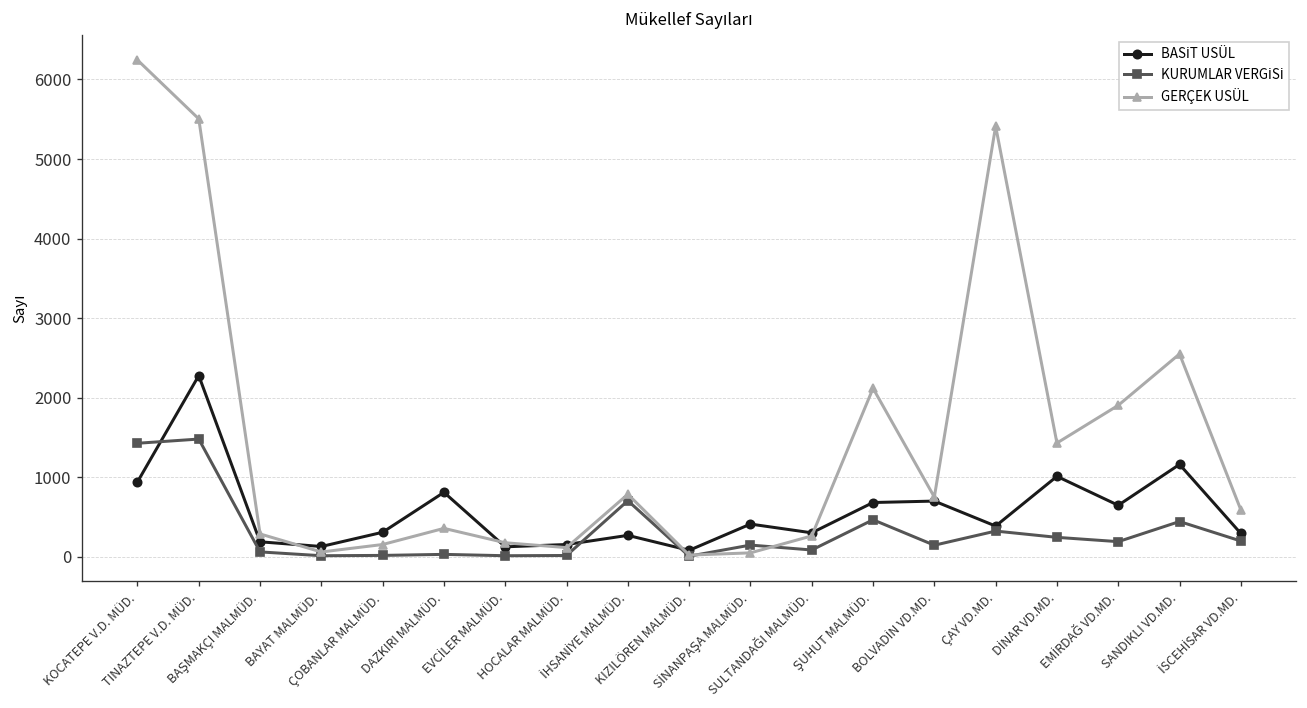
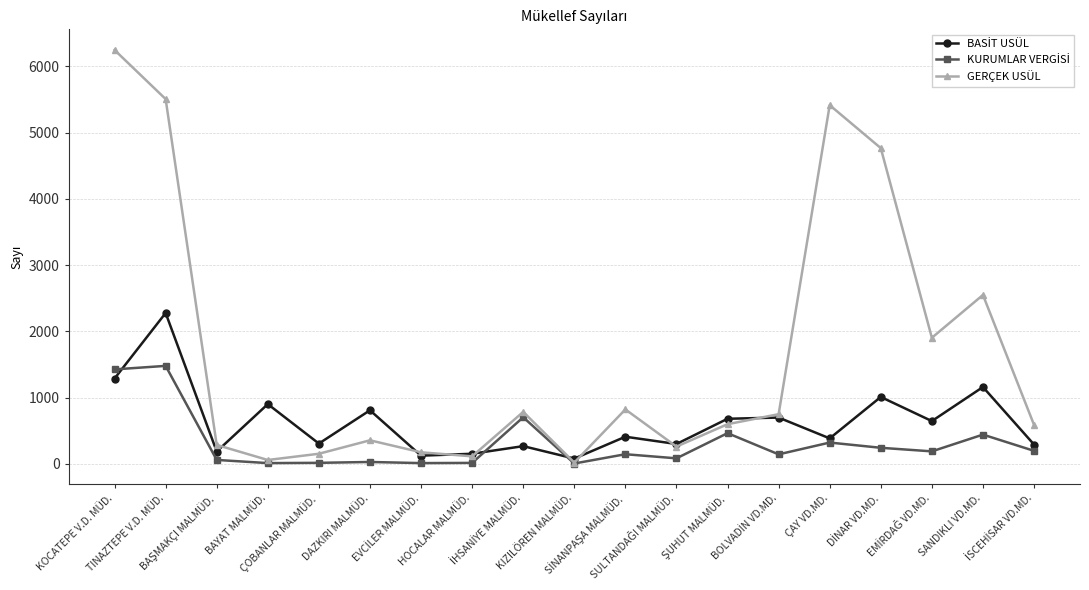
BASİT USÜL, KOCATEPE V.D. MÜD.: 900 -> 1300
BASİT USÜL, BAYAT MALMÜD.: 100 -> 900
GERÇEK USÜL, SİNANPAŞA MALMÜD.: 0 -> 800
GERÇEK USÜL, ŞUHUT MALMÜD.: 2100 -> 600
GERÇEK USÜL, DİNAR VD.MD.: 1400 -> 4800
